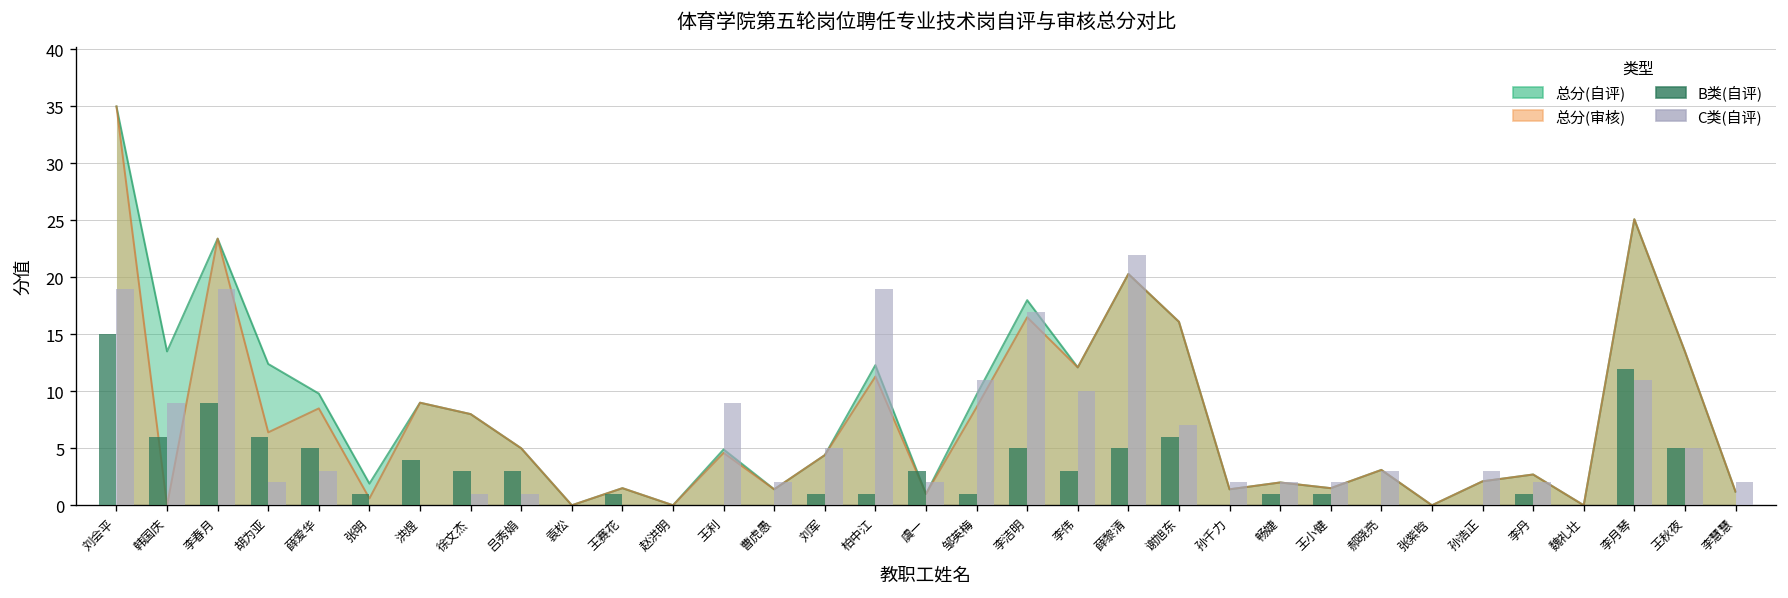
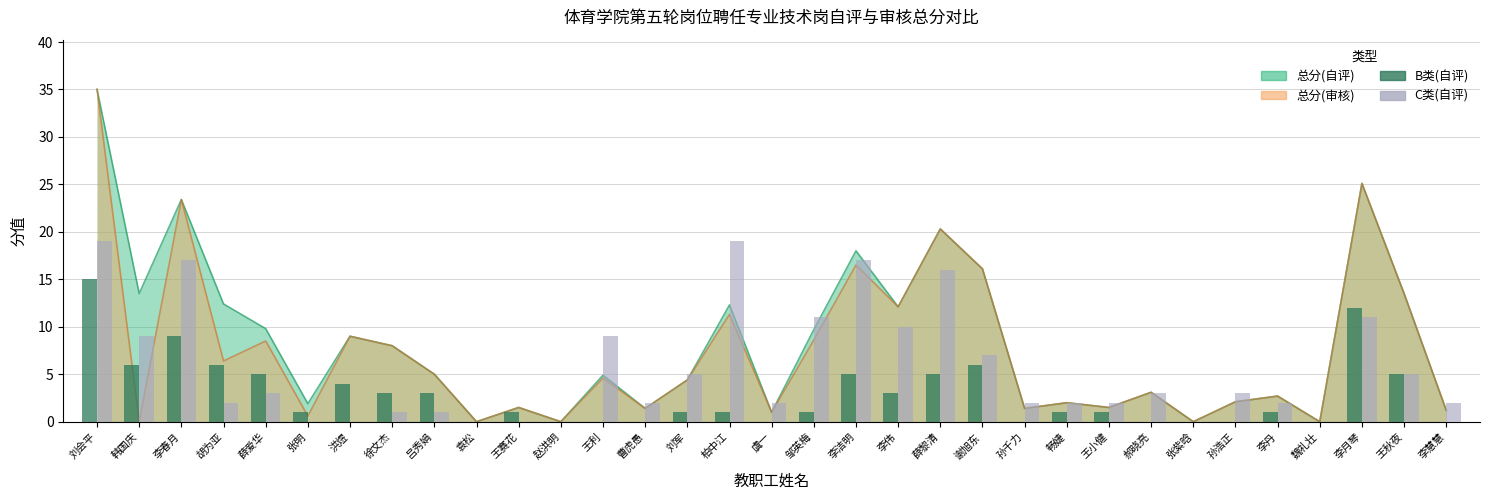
C类(自评), 李春月: 19 -> 17
B类(自评), 虞一: 3 -> 0
C类(自评), 薛黎清: 22 -> 16
